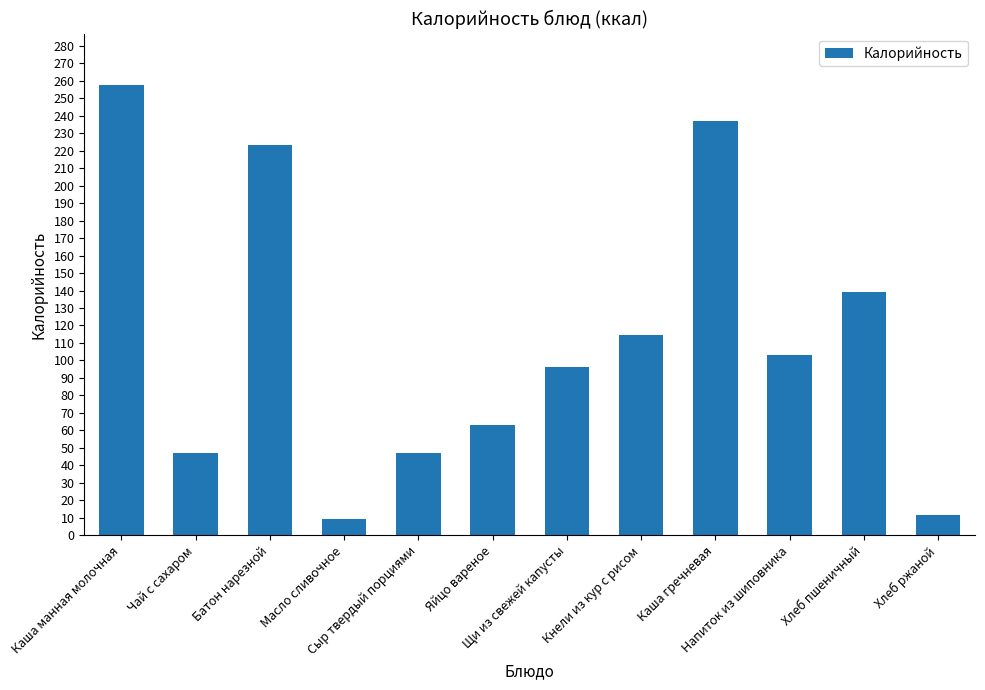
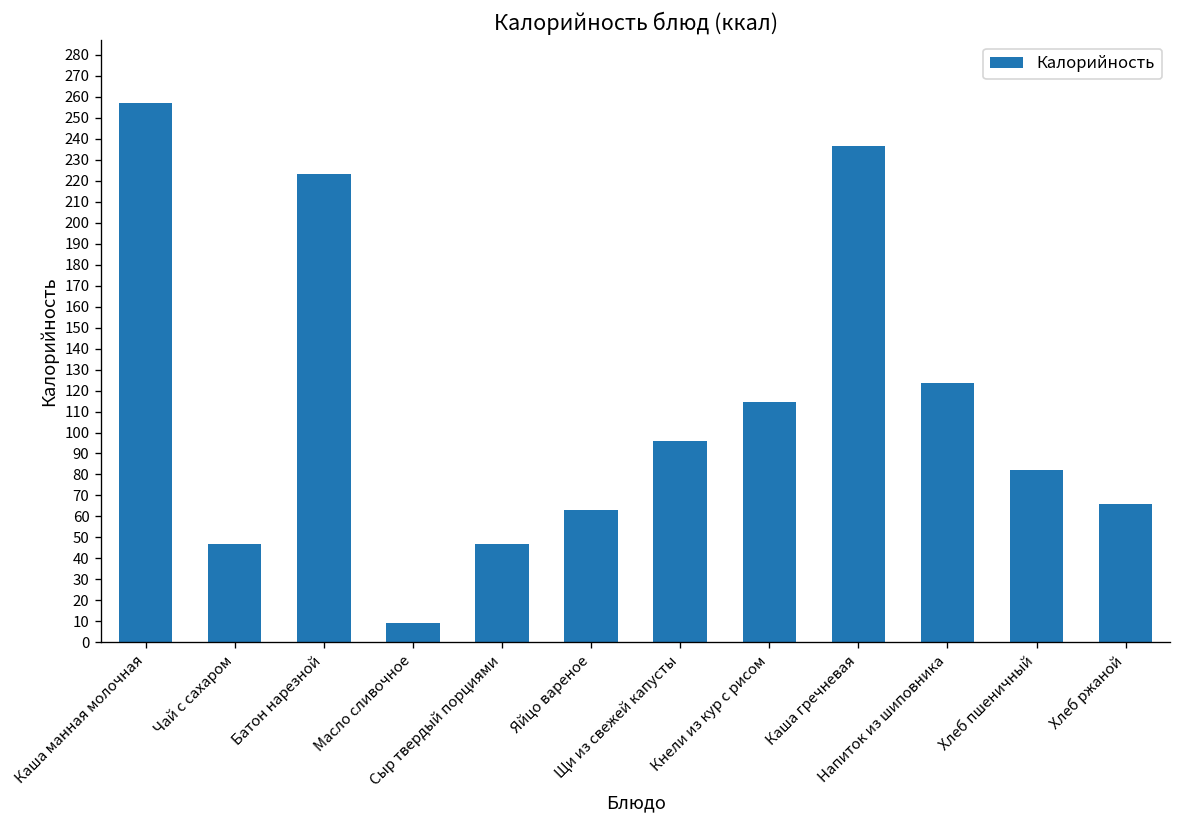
Напиток из шиповника: 103 -> 123
Хлеб пшеничный: 139 -> 82
Хлеб ржаной: 12 -> 66
